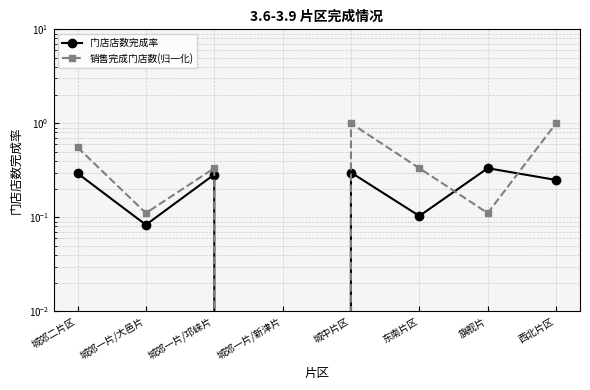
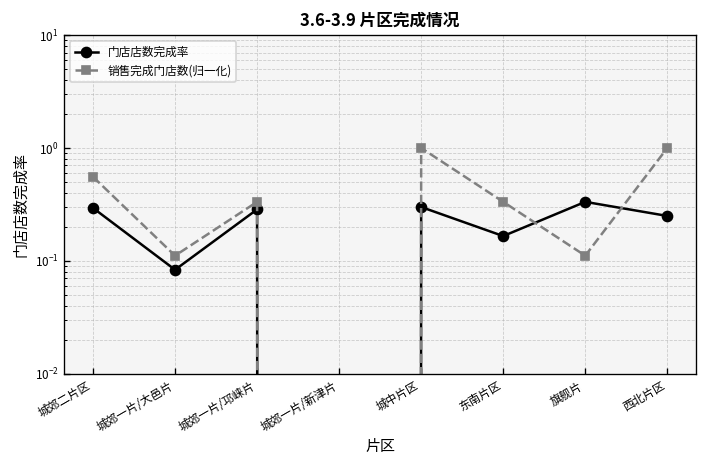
门店店数完成率, 东南片区: 0.10 -> 0.17
